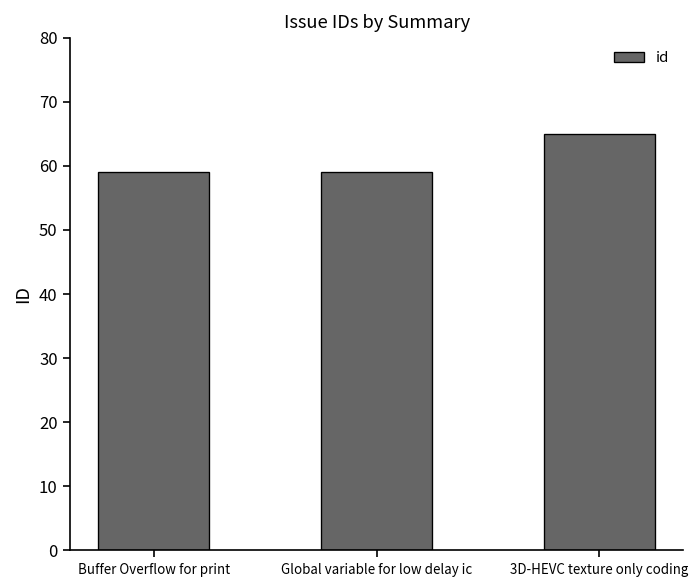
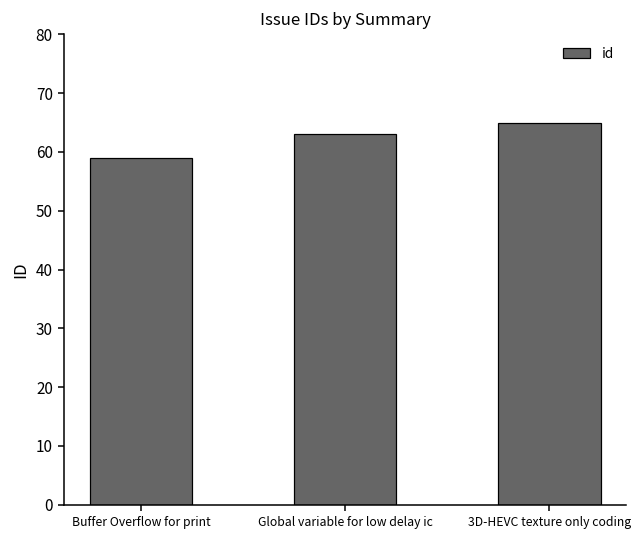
Global variable for low delay ic: 59 -> 63
